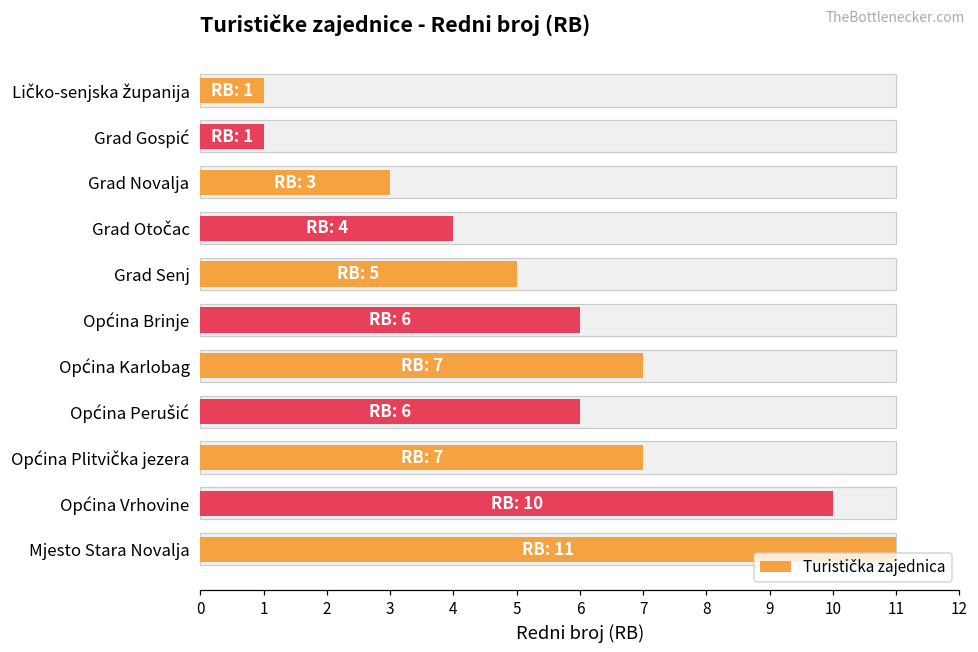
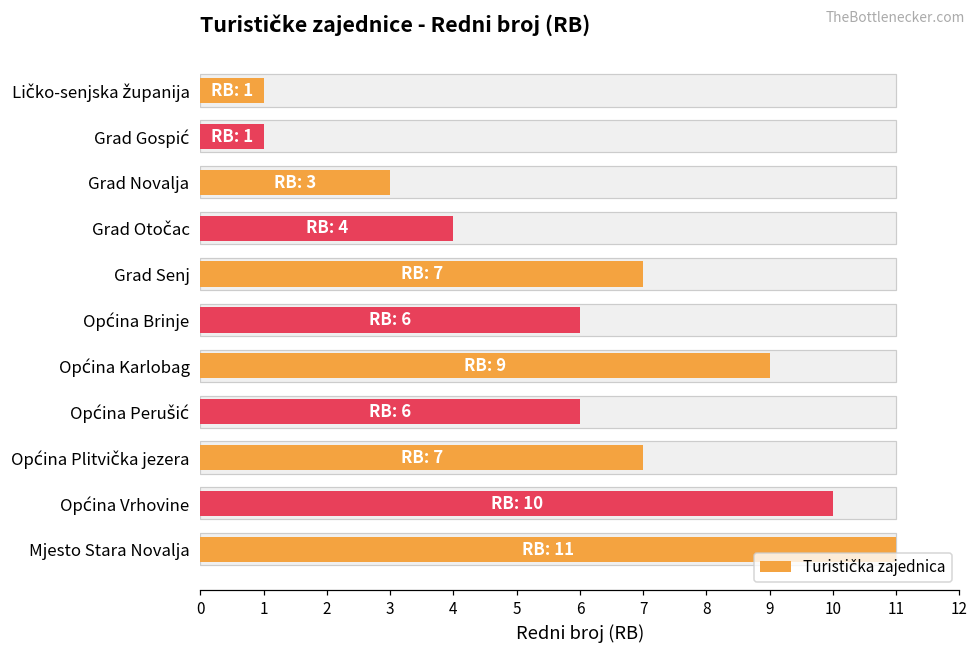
Turistička zajednica, Grad Senj: 5 -> 7
Turistička zajednica, Općina Karlobag: 7 -> 9
